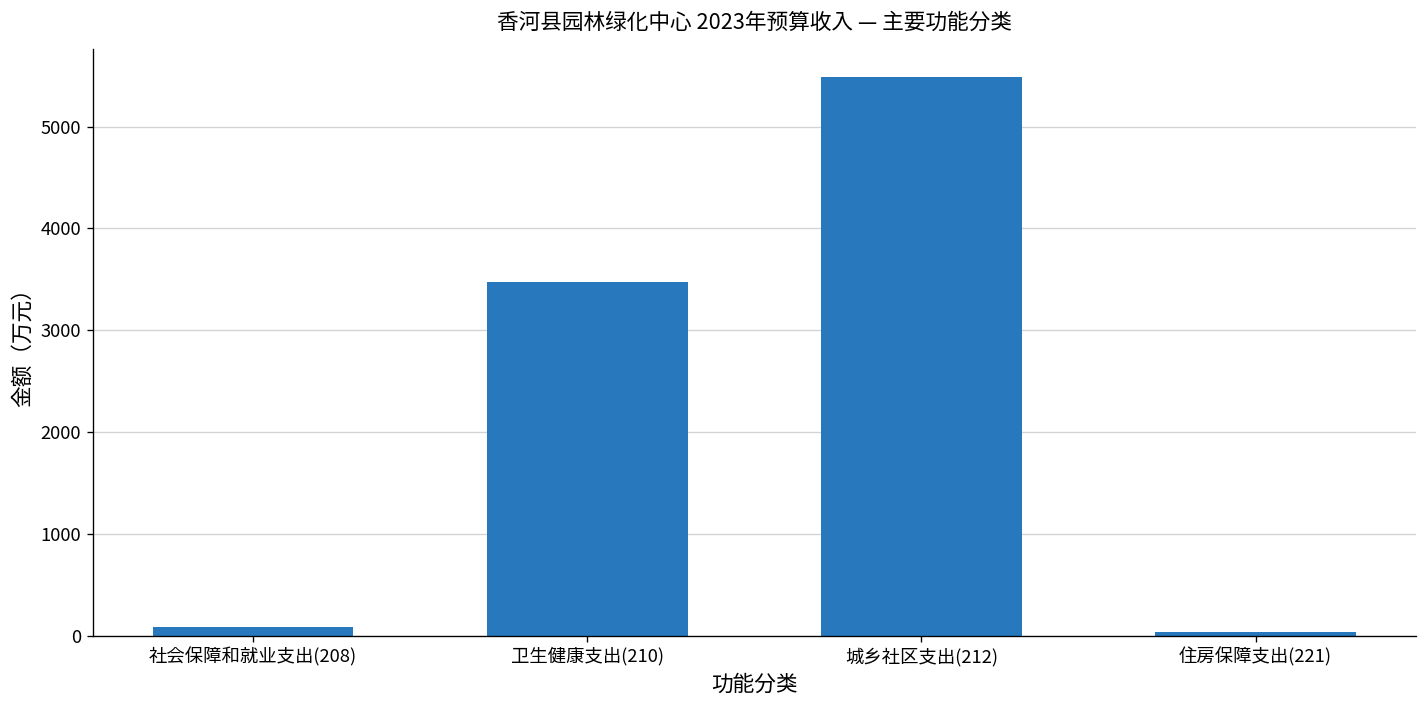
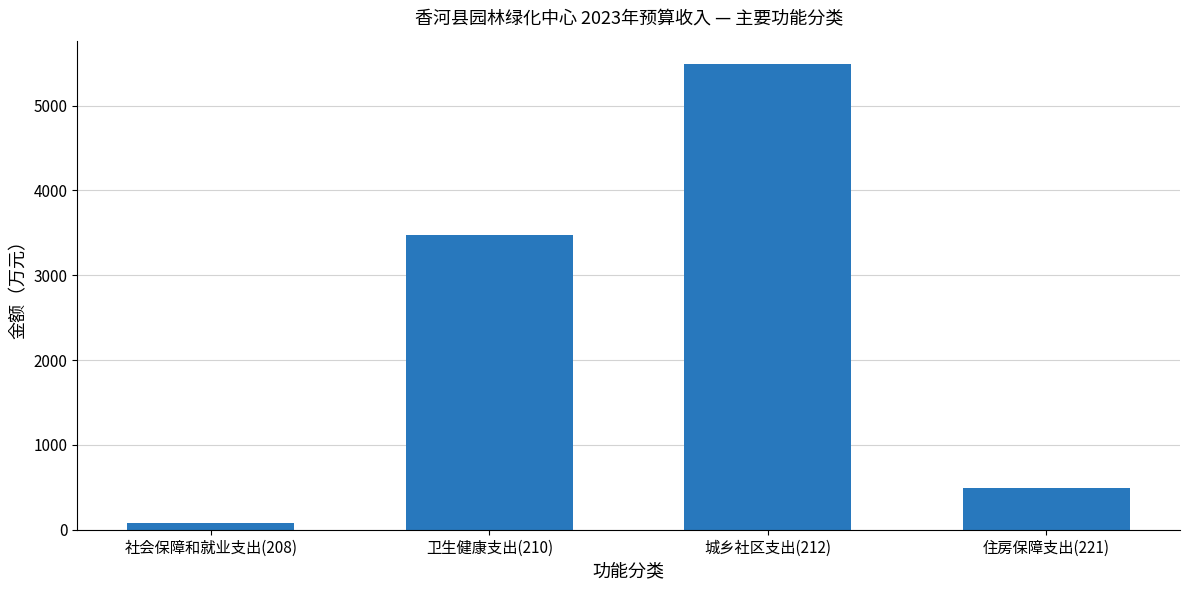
住房保障支出(221): 0 -> 500
